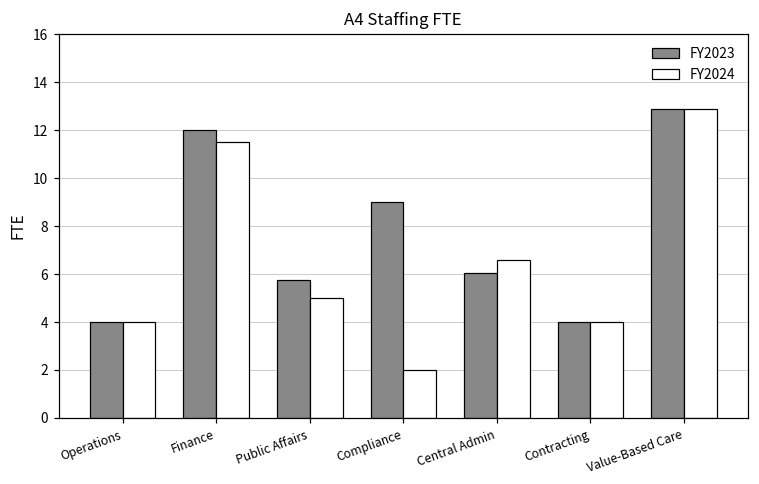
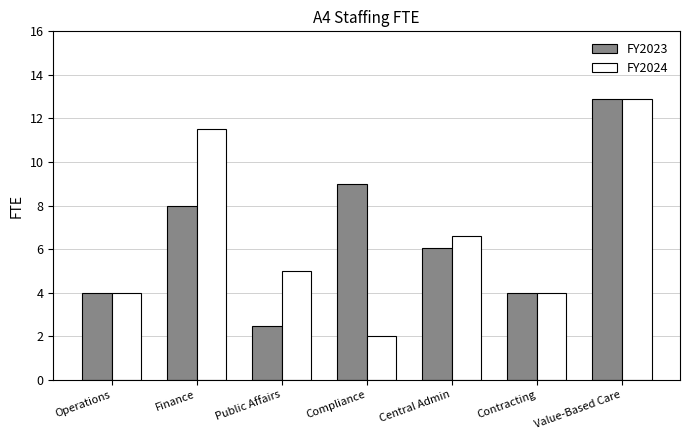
FY2023, Finance: 12 -> 8
FY2023, Public Affairs: 5.8 -> 2.5
